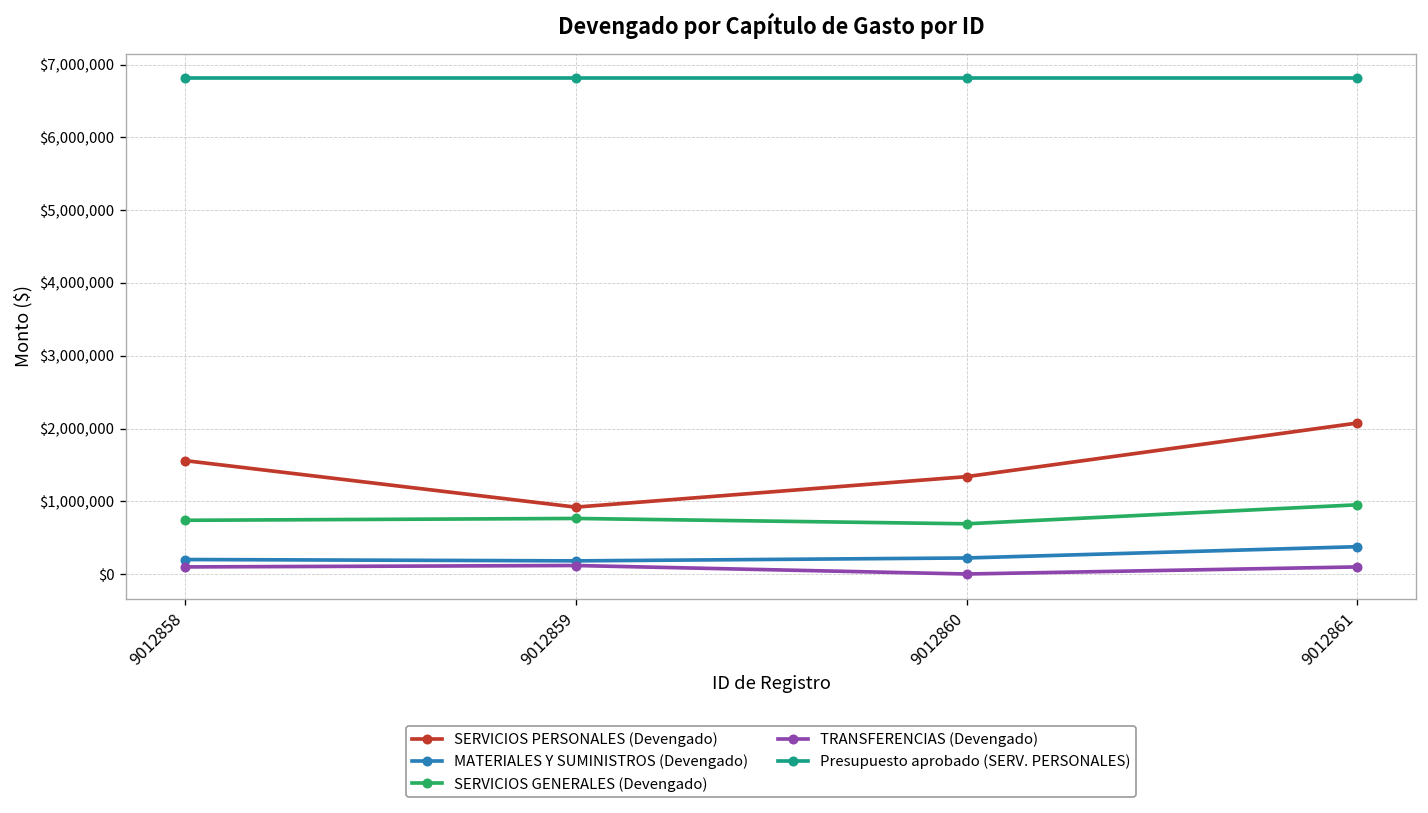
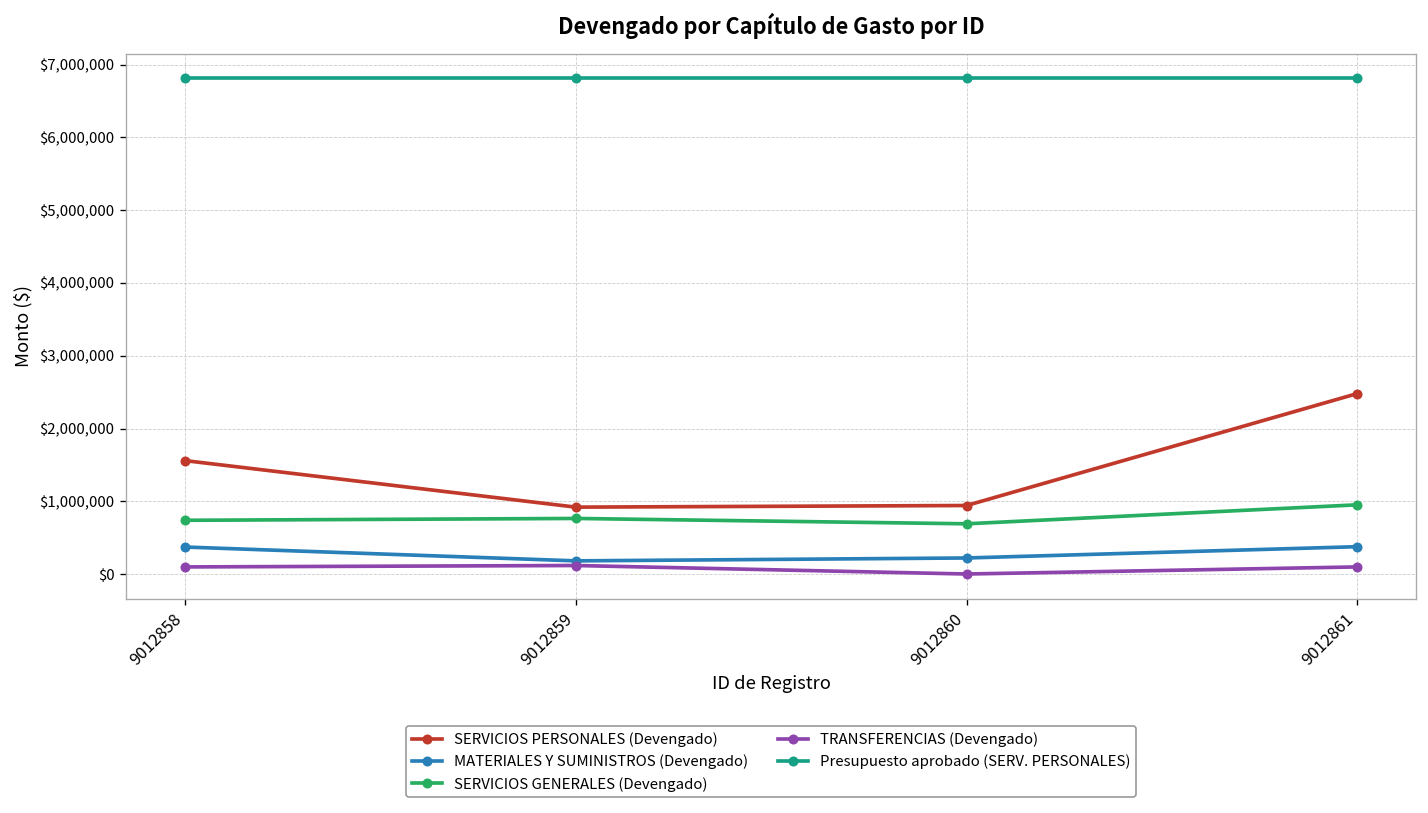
MATERIALES Y SUMINISTROS (Devengado), 9012858: $200,000 -> $400,000
SERVICIOS PERSONALES (Devengado), 9012860: $1,300,000 -> $900,000
SERVICIOS PERSONALES (Devengado), 9012861: $2,100,000 -> $2,500,000
